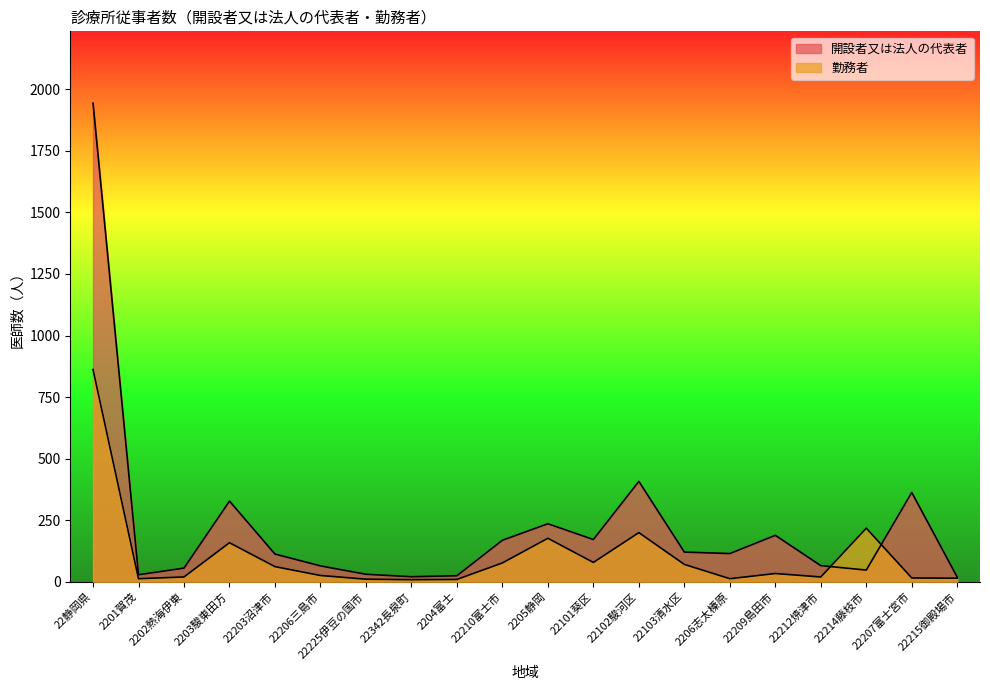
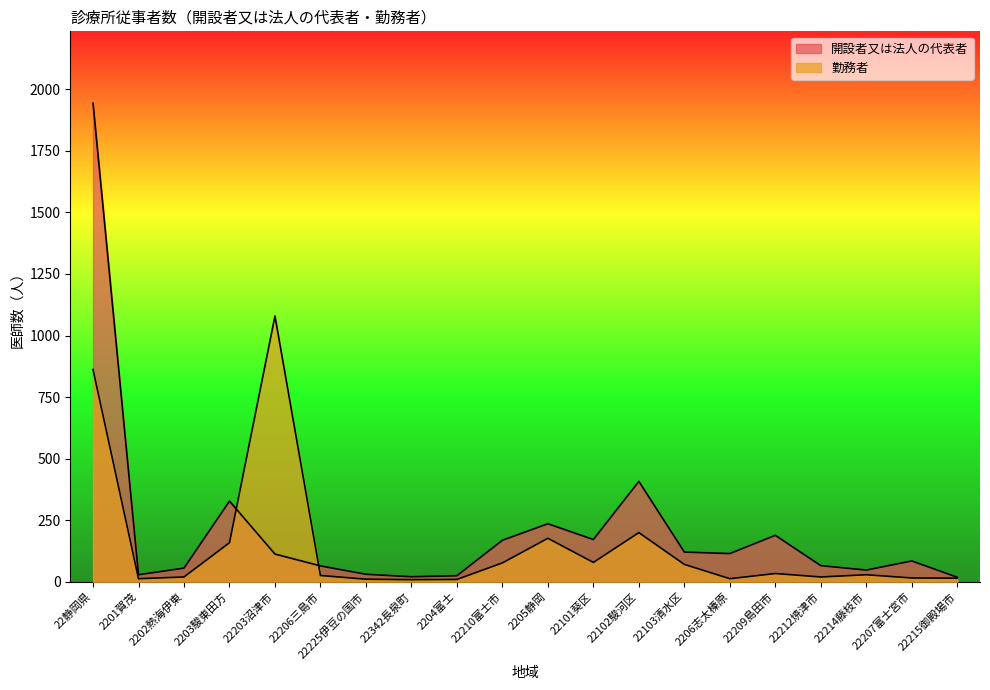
勤務者, 22203沼津市: 60 -> 1080
勤務者, 22214藤枝市: 220 -> 30
開設者又は法人の代表者, 22207富士宮市: 360 -> 90
